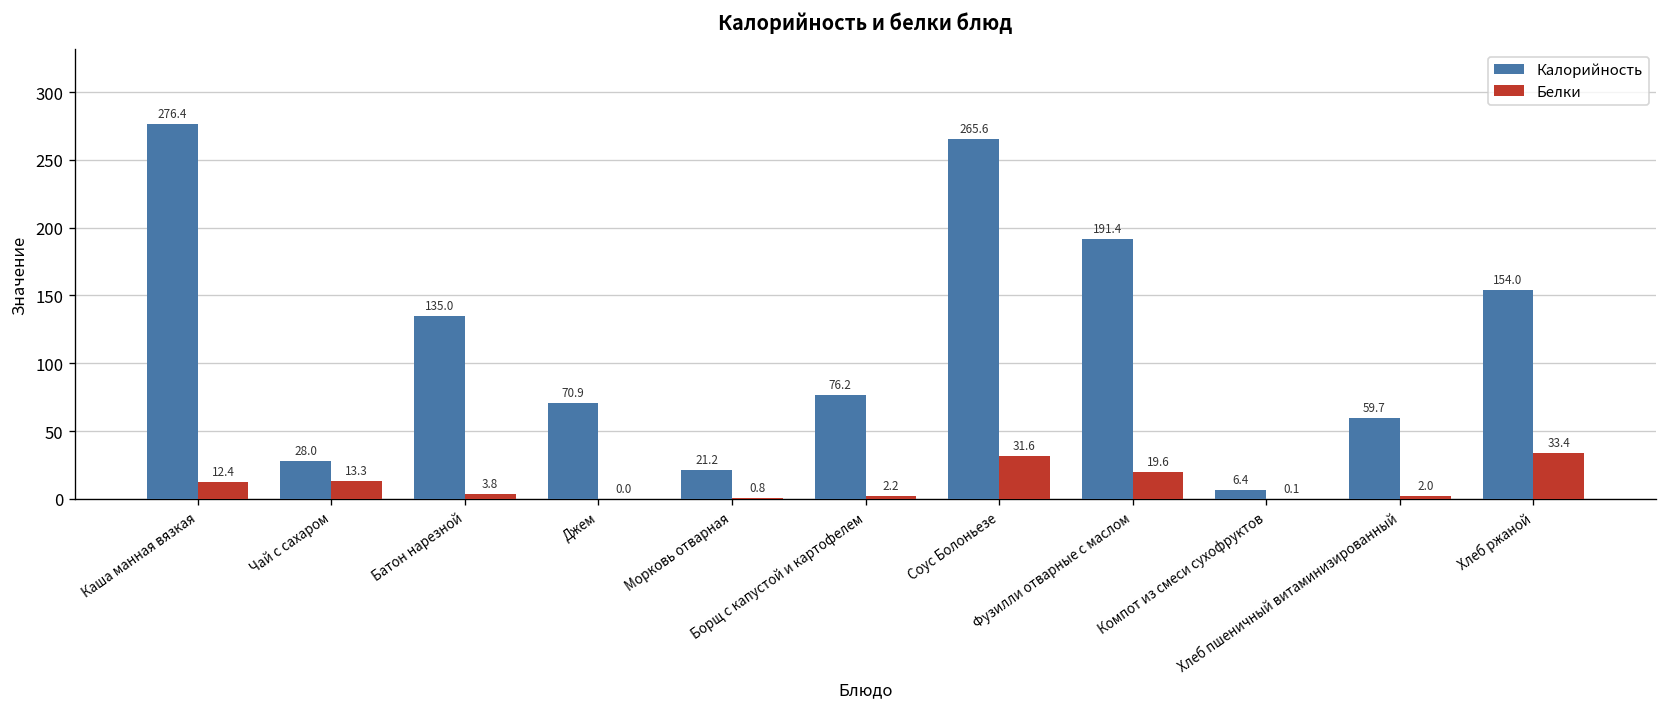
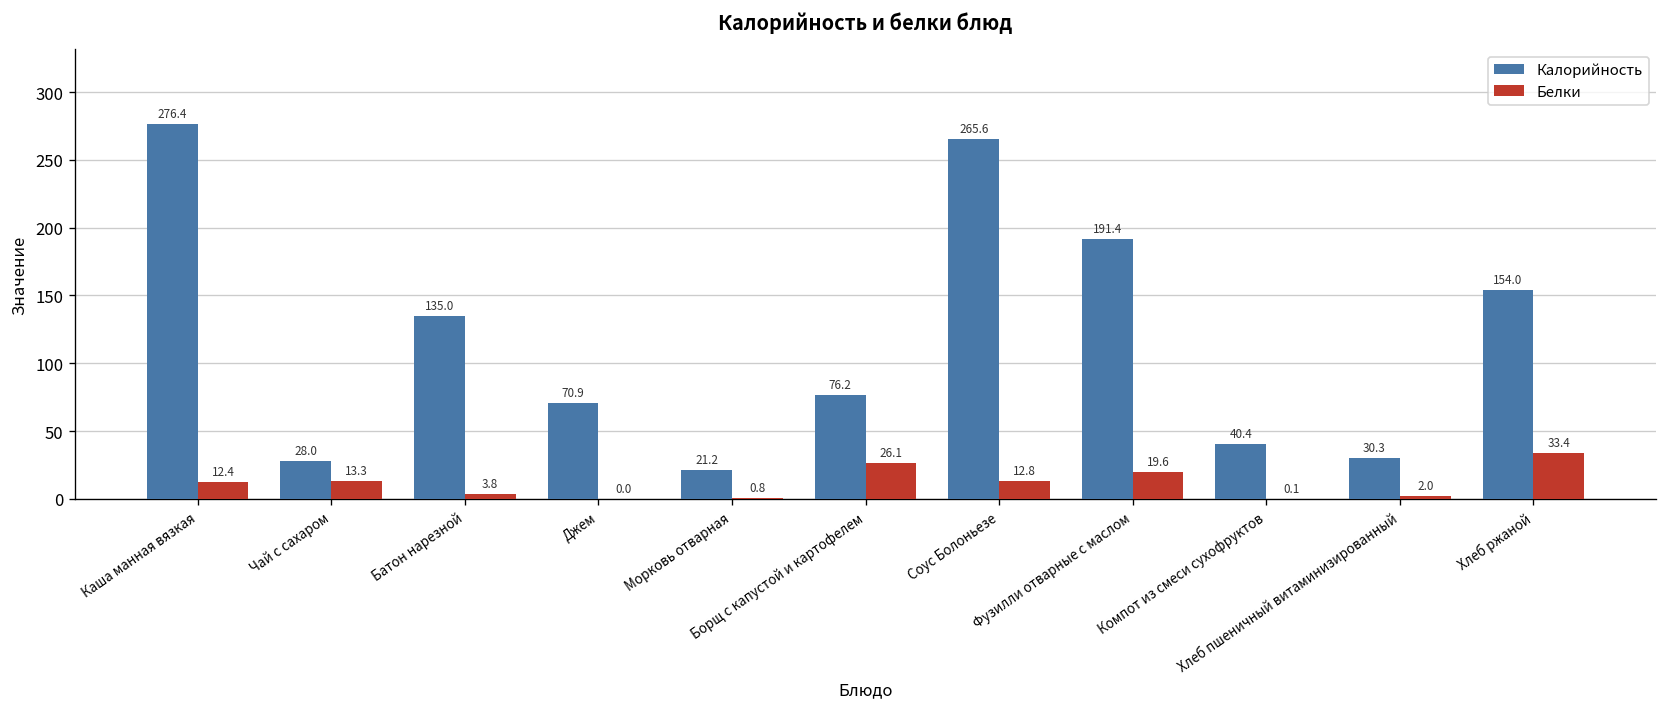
Белки, Борщ с капустой и картофелем: 2.2 -> 26.1
Белки, Соус Болоньезе: 31.6 -> 12.8
Калорийность, Компот из смеси сухофруктов: 6.4 -> 40.4
Калорийность, Хлеб пшеничный витаминизированный: 59.7 -> 30.3
